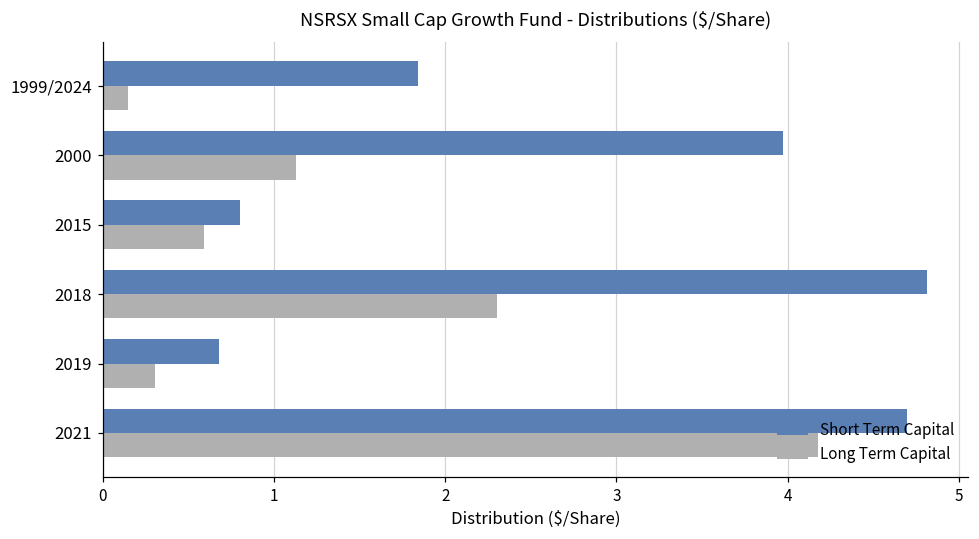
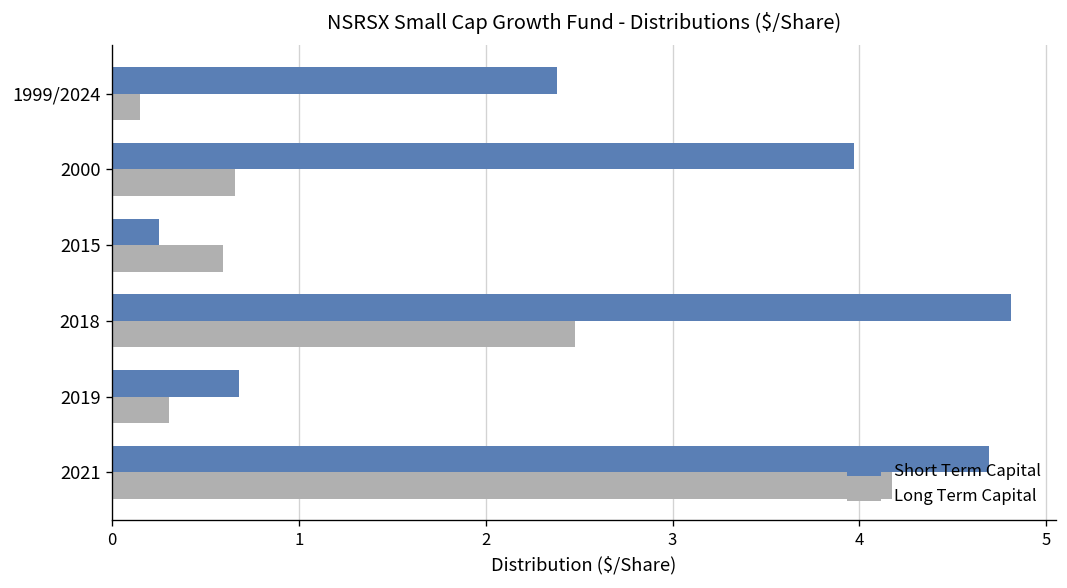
Short Term Capital, 1999/2024: 1.84 -> 2.38
Long Term Capital, 2000: 1.13 -> 0.66
Short Term Capital, 2015: 0.80 -> 0.25
Long Term Capital, 2018: 2.31 -> 2.48
